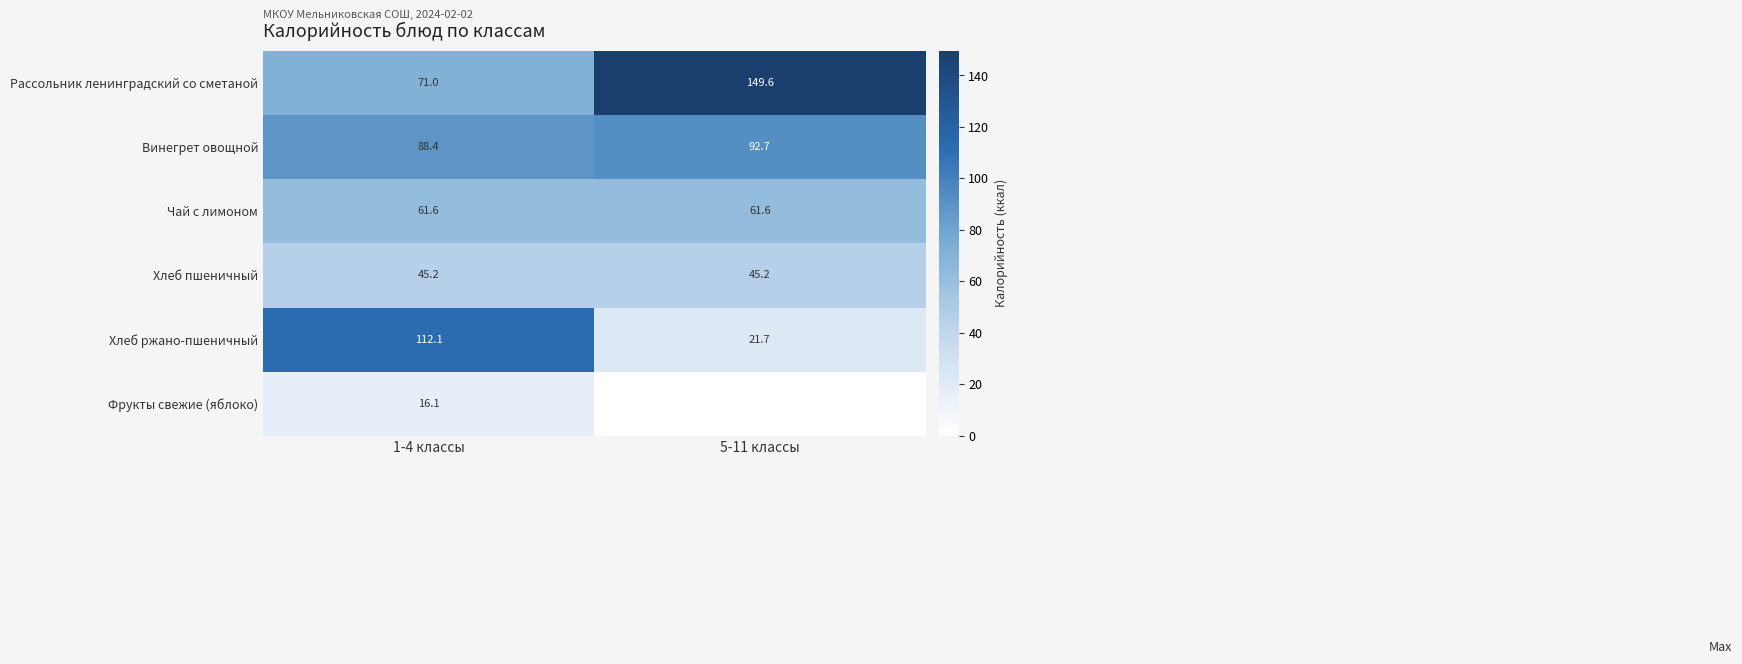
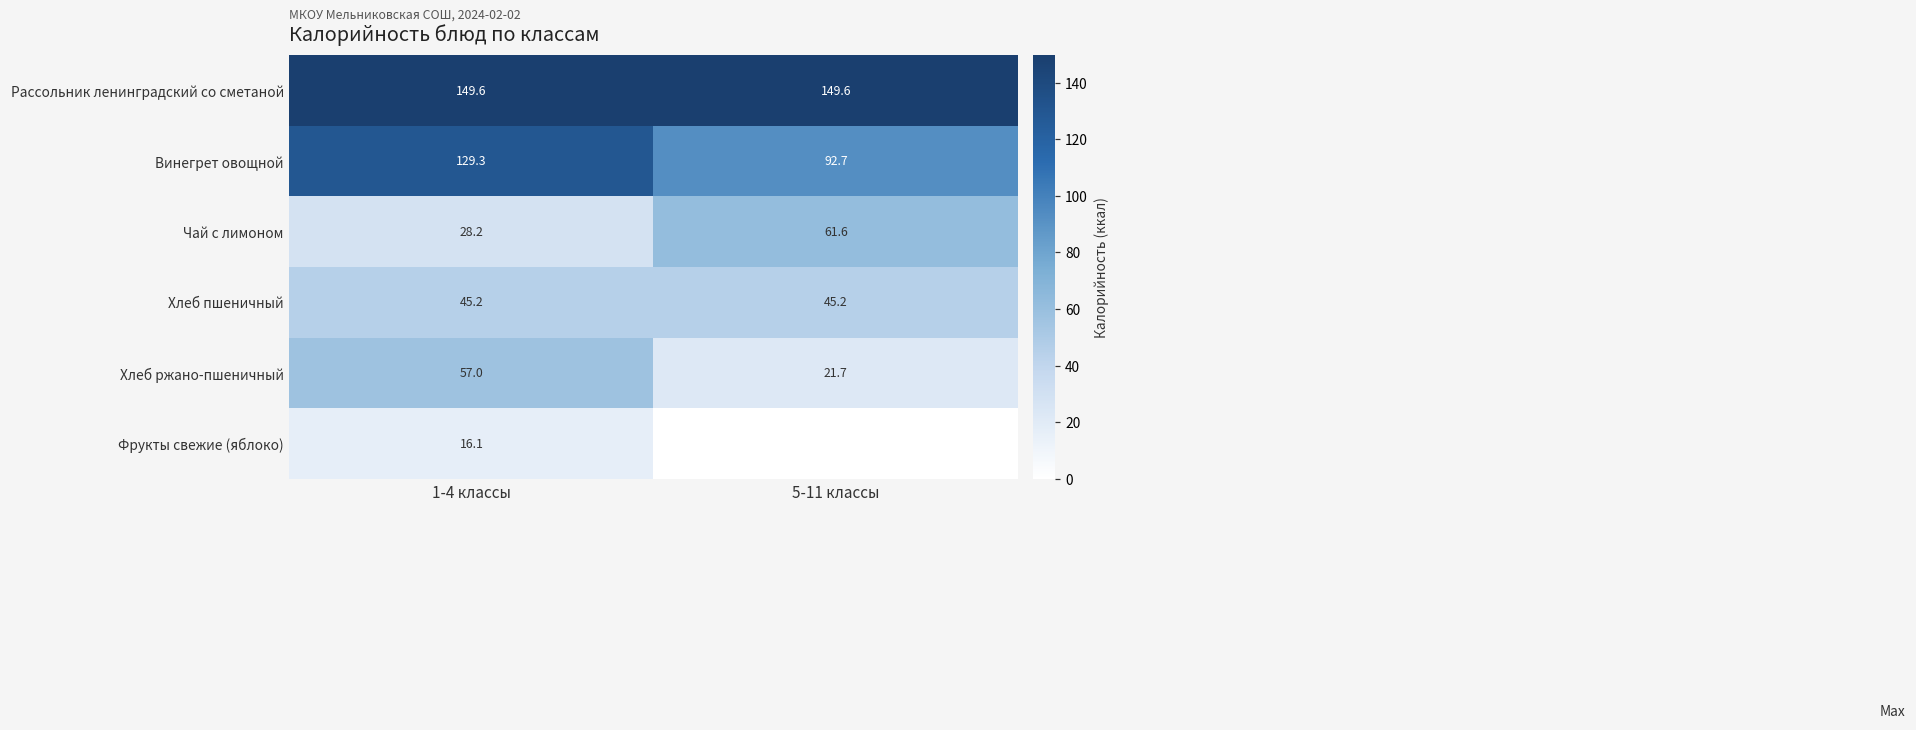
Рассольник ленинградский со сметаной, 1-4 классы: 71.0 -> 149.6
Винегрет овощной, 1-4 классы: 88.4 -> 129.3
Чай с лимоном, 1-4 классы: 61.6 -> 28.2
Хлеб ржано-пшеничный, 1-4 классы: 112.1 -> 57.0
